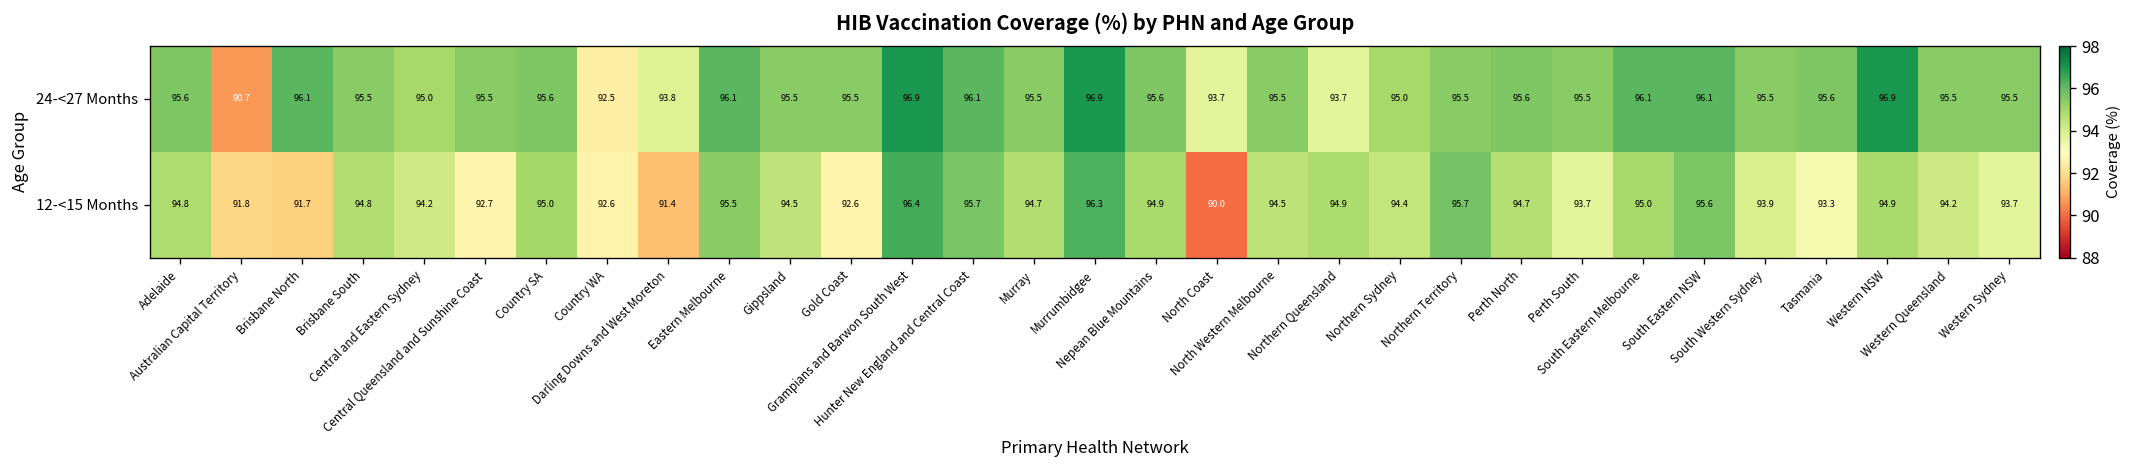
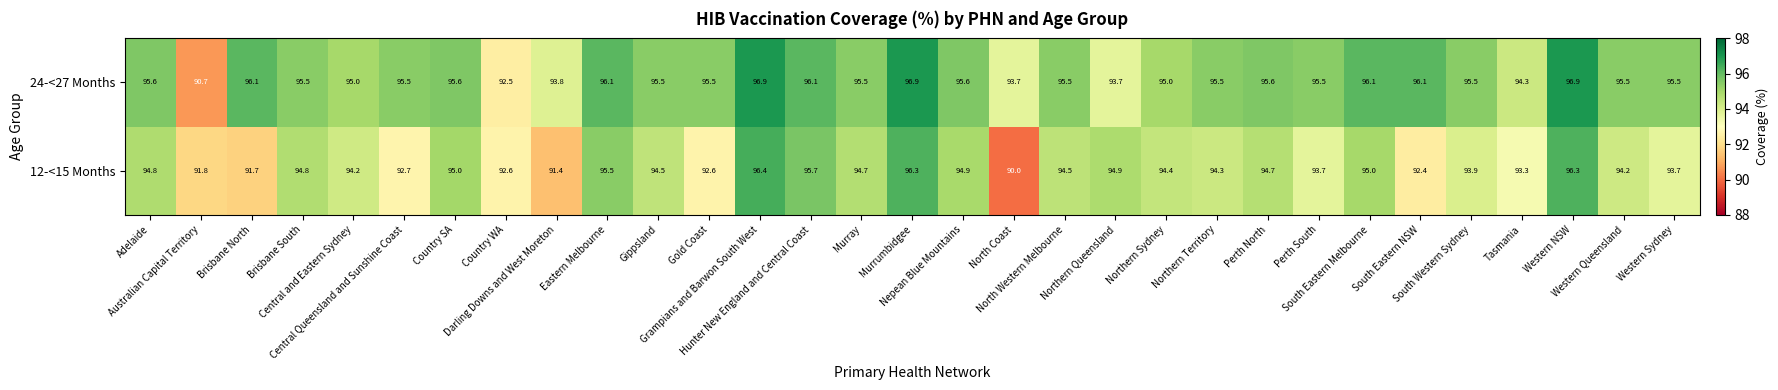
24-<27 Months, Tasmania: 95.6 -> 94.3
12-<15 Months, Northern Territory: 95.7 -> 94.3
12-<15 Months, South Eastern NSW: 95.6 -> 92.4
12-<15 Months, Western NSW: 94.9 -> 96.3
